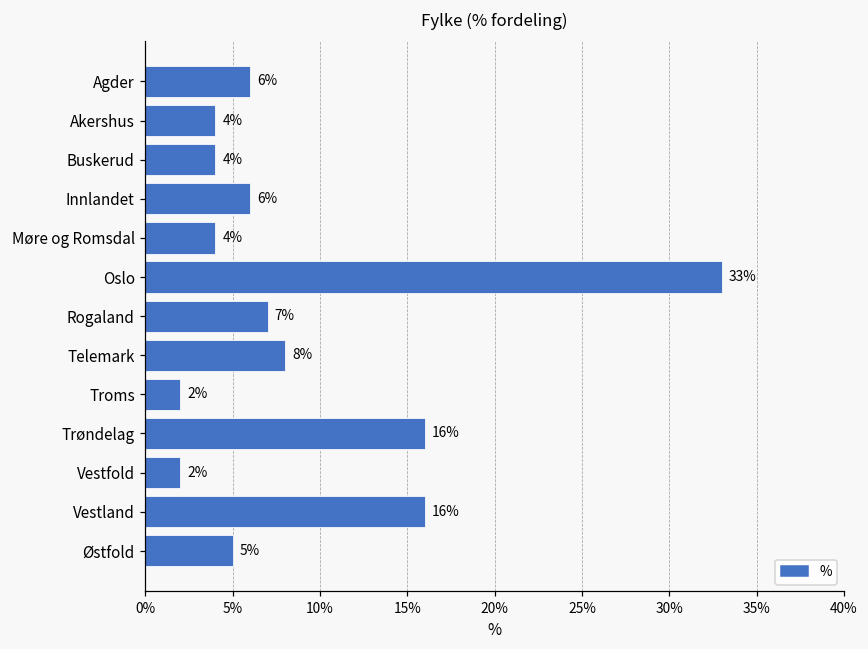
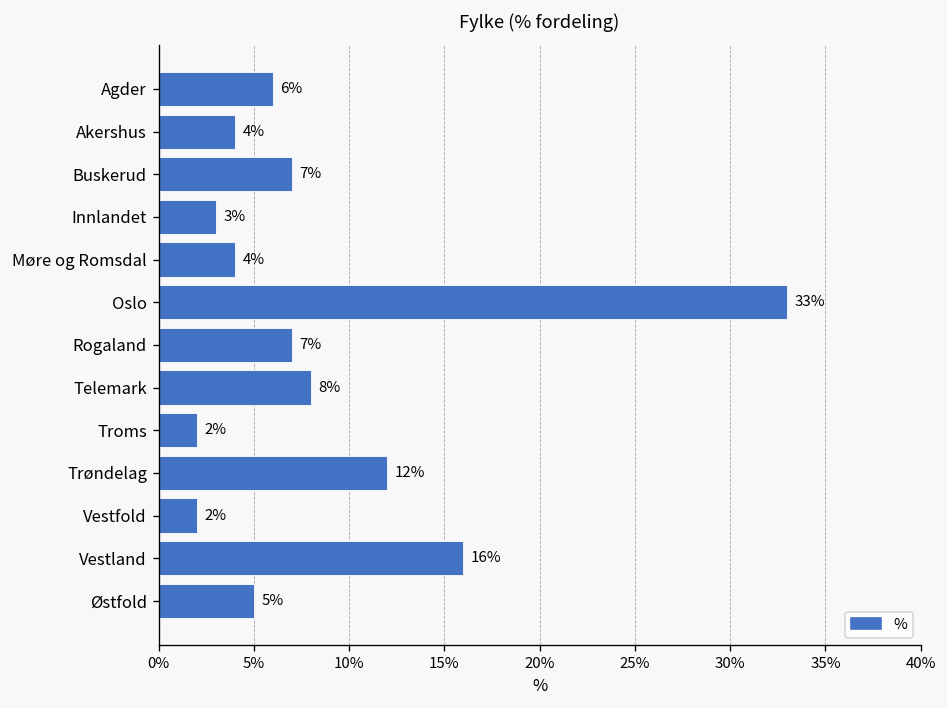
Buskerud: 4% -> 7%
Innlandet: 6% -> 3%
Trøndelag: 16% -> 12%
